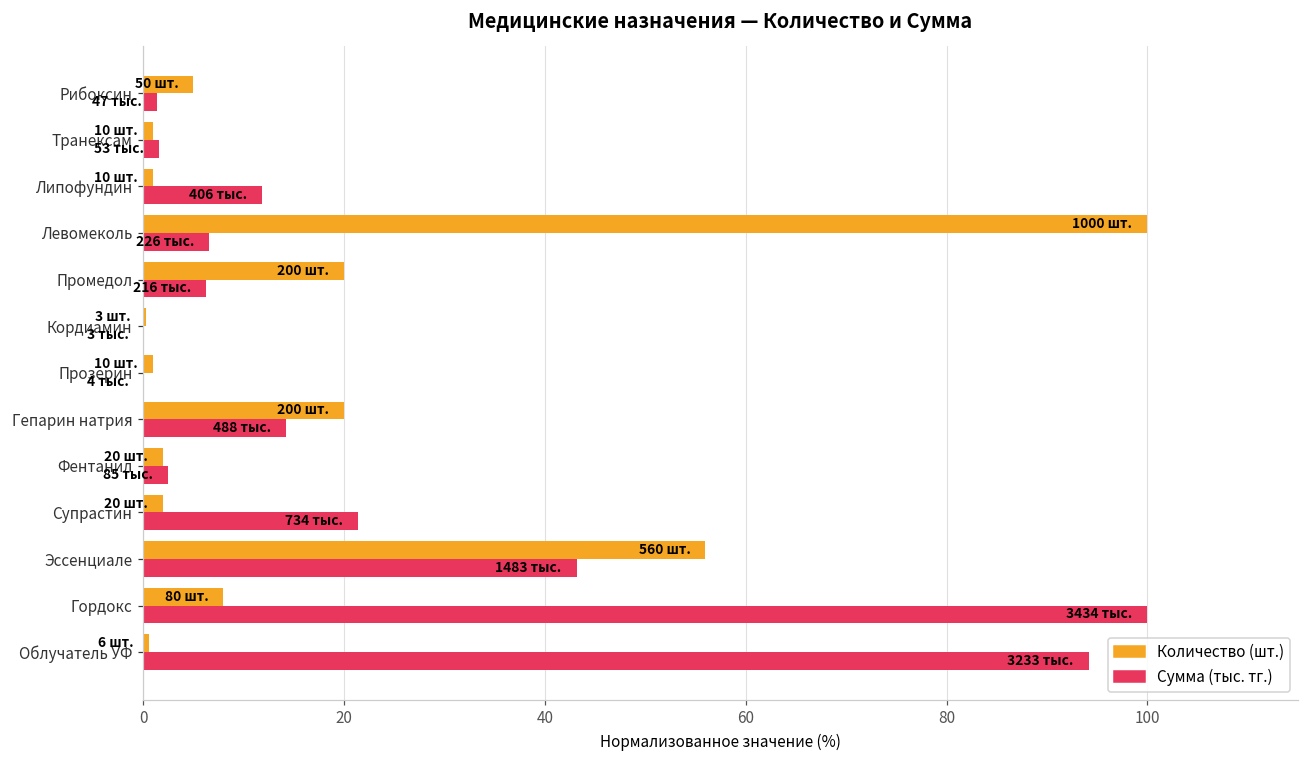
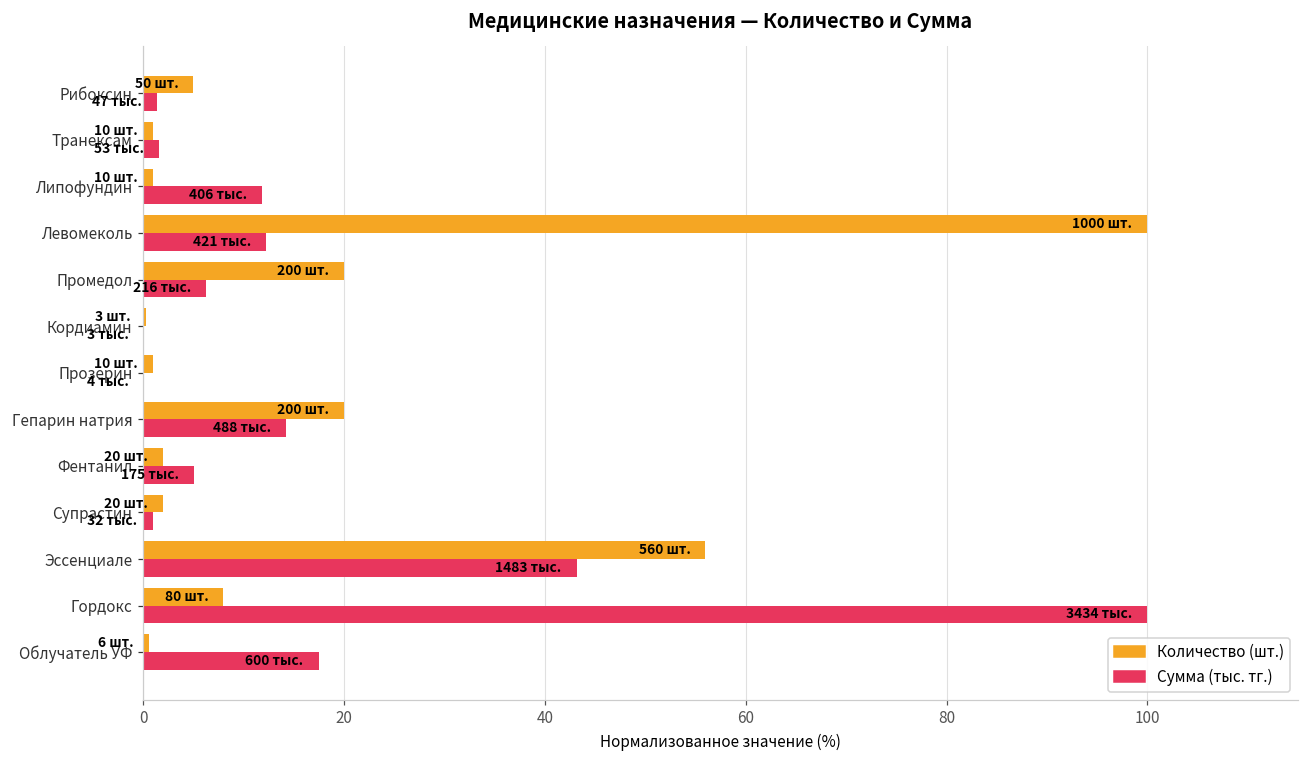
Сумма (тыс. тг.), Левомеколь: 226 -> 421
Сумма (тыс. тг.), Фентанил: 85 -> 175
Сумма (тыс. тг.), Супрастин: 734 -> 32
Сумма (тыс. тг.), Облучатель УФ: 3233 -> 600
